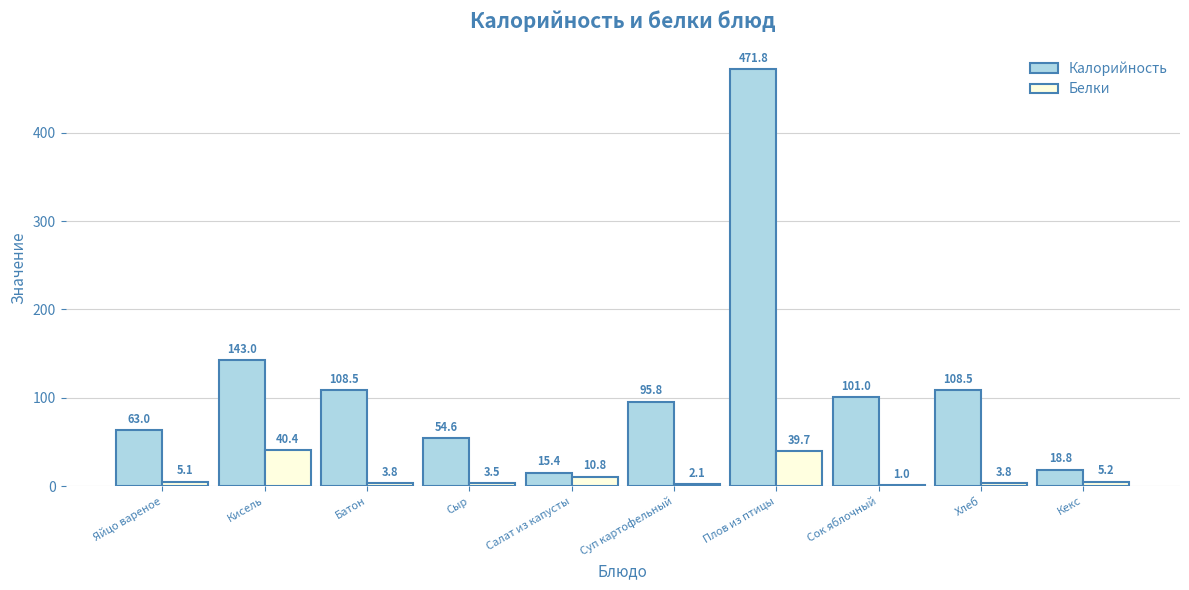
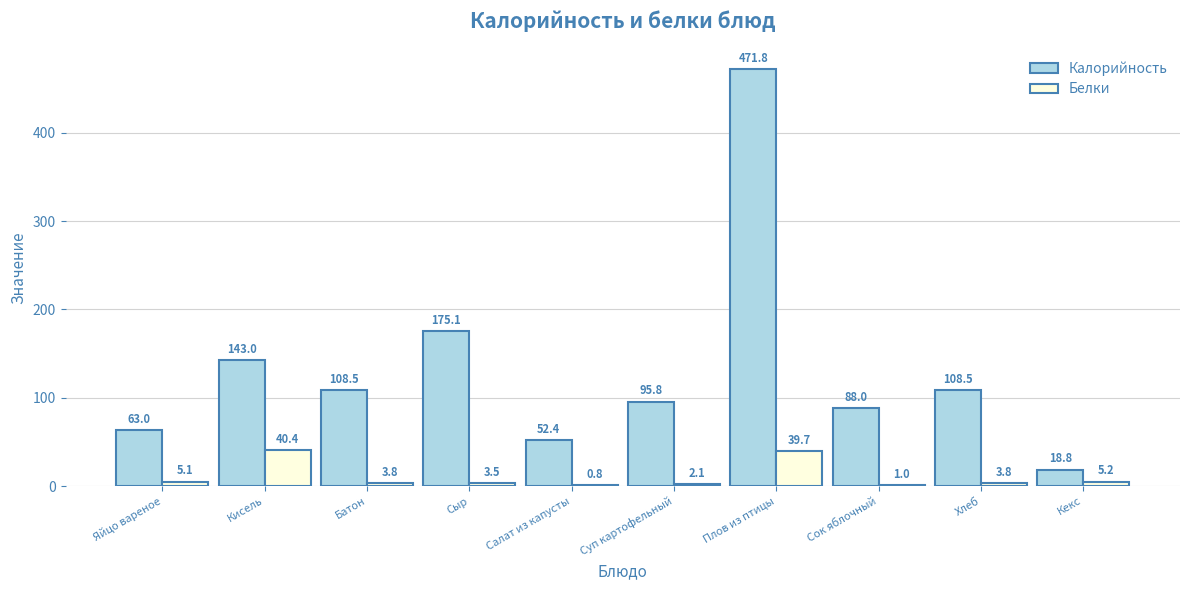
Калорийность, Сыр: 54.6 -> 175.1
Калорийность, Салат из капусты: 15.4 -> 52.4
Белки, Салат из капусты: 10.8 -> 0.8
Калорийность, Сок яблочный: 101.0 -> 88.0
